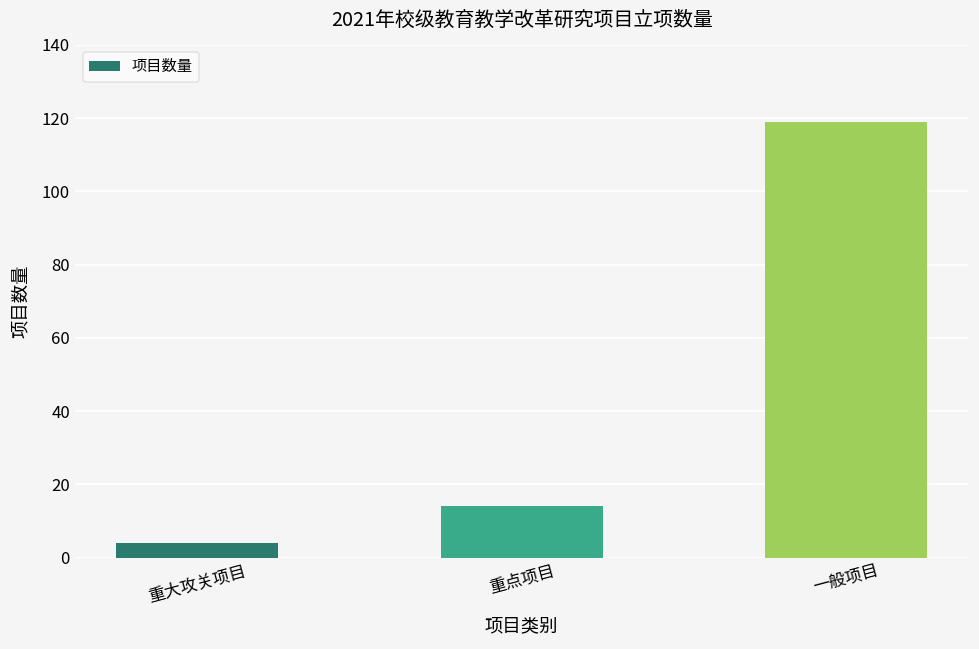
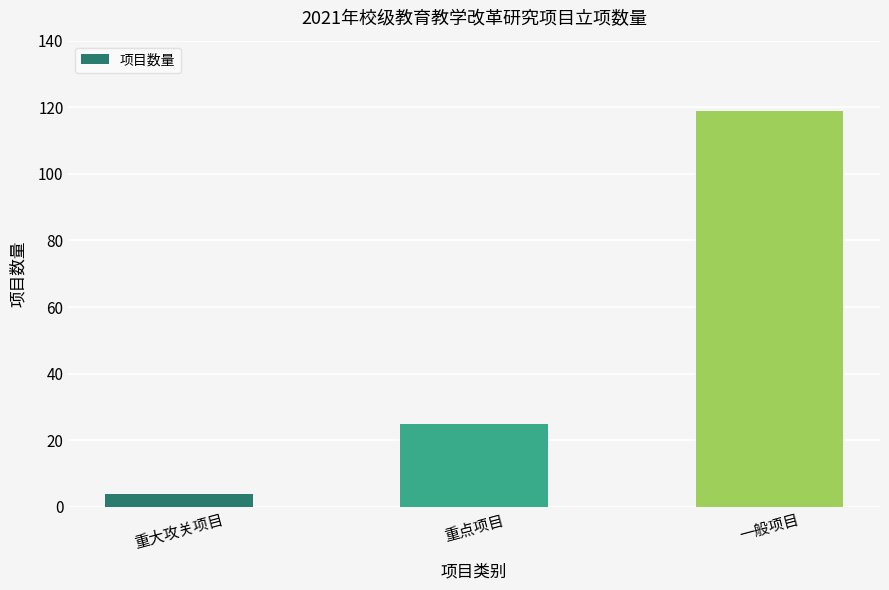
重点项目: 14 -> 25
